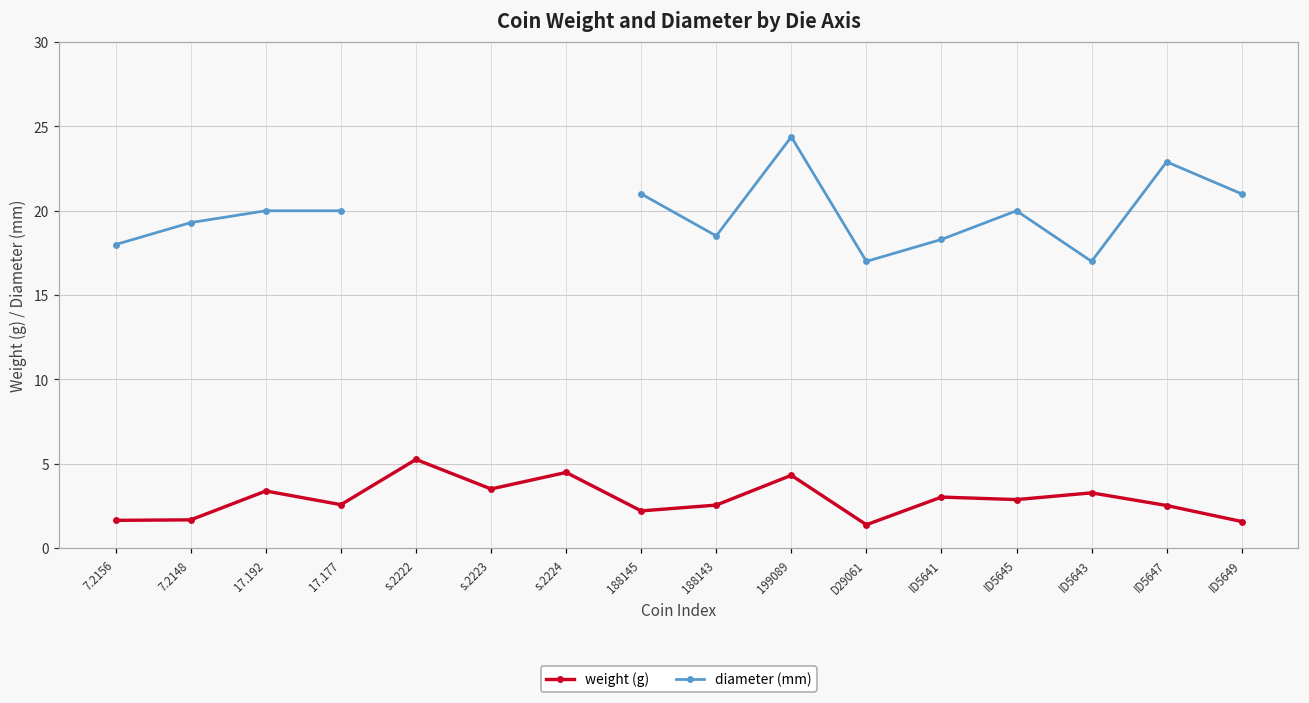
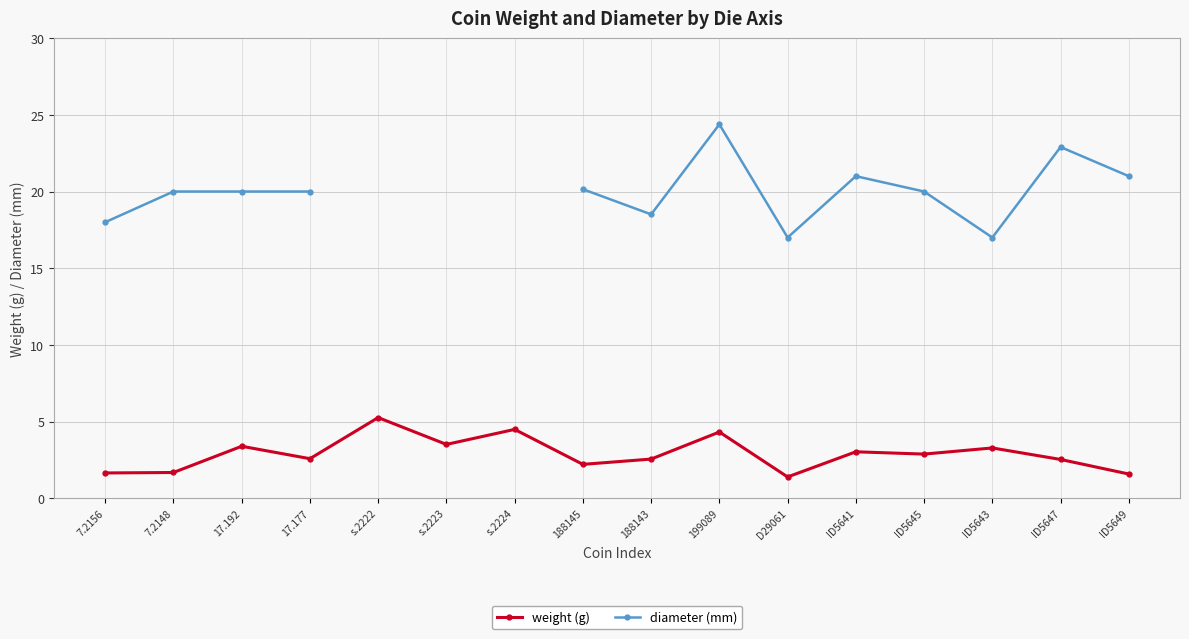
diameter (mm), 7.2148: 19.3 -> 20.0
diameter (mm), 188145: 21.0 -> 20.2
diameter (mm), ID5641: 18.3 -> 21.0
